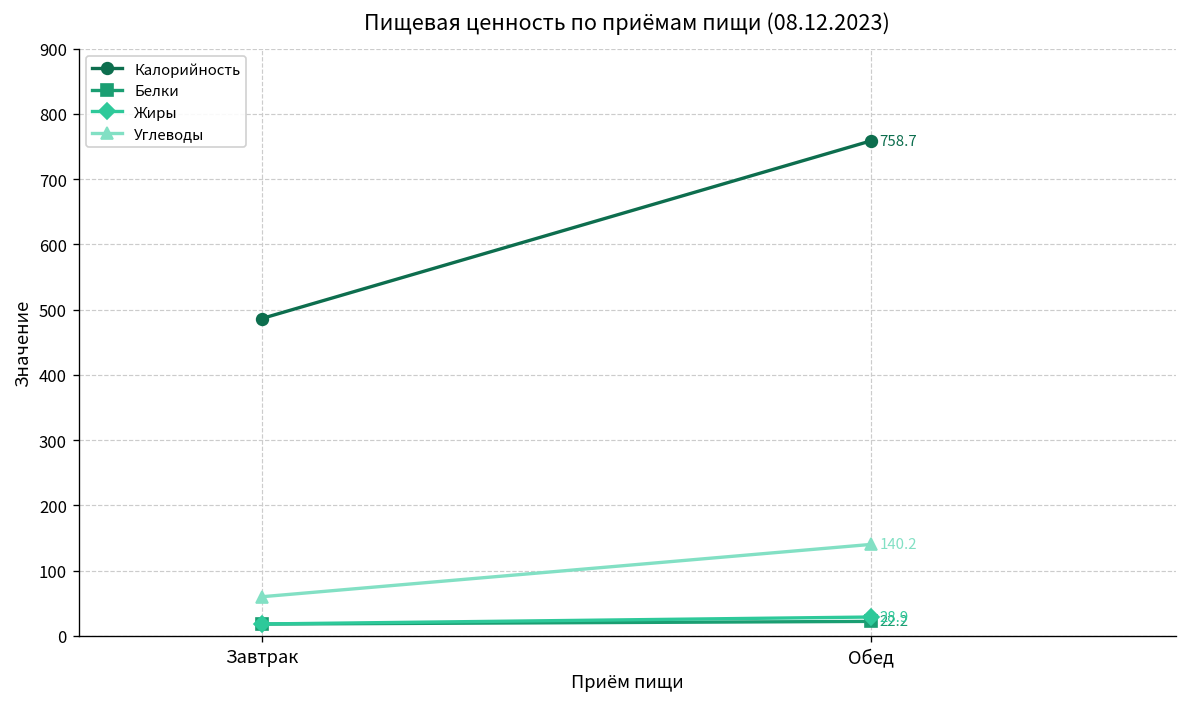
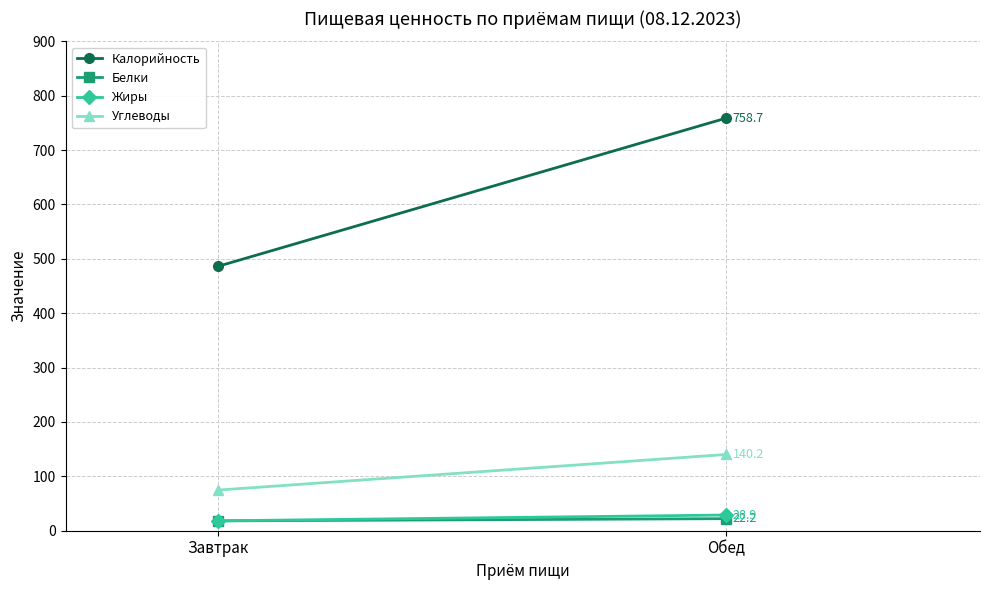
Углеводы, Завтрак: 60 -> 70
